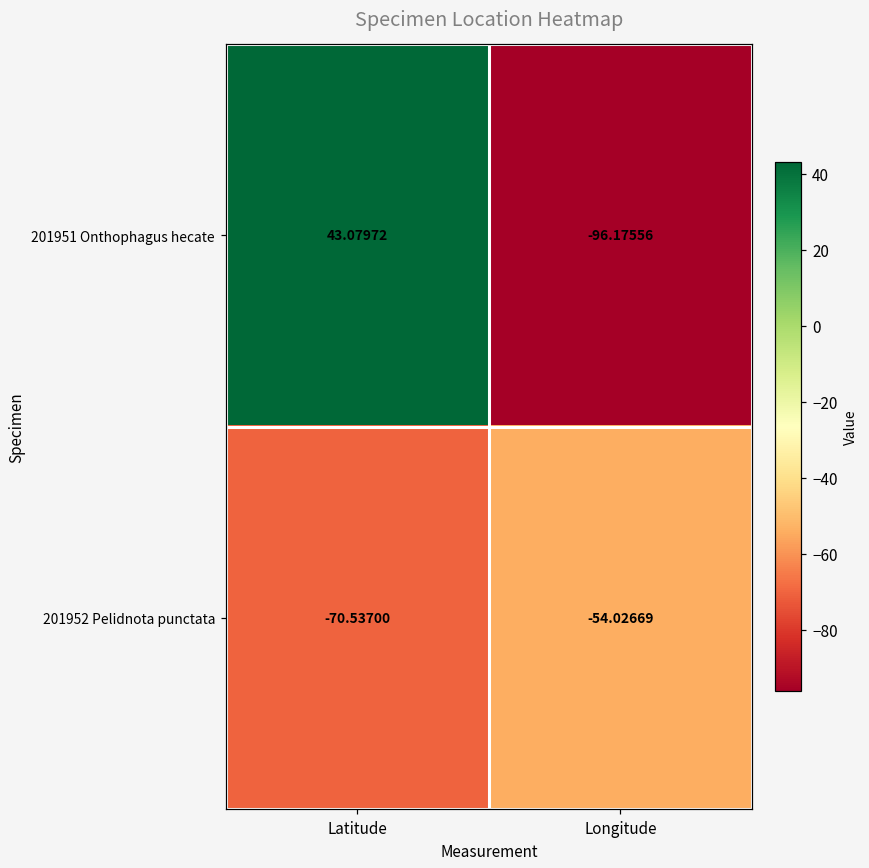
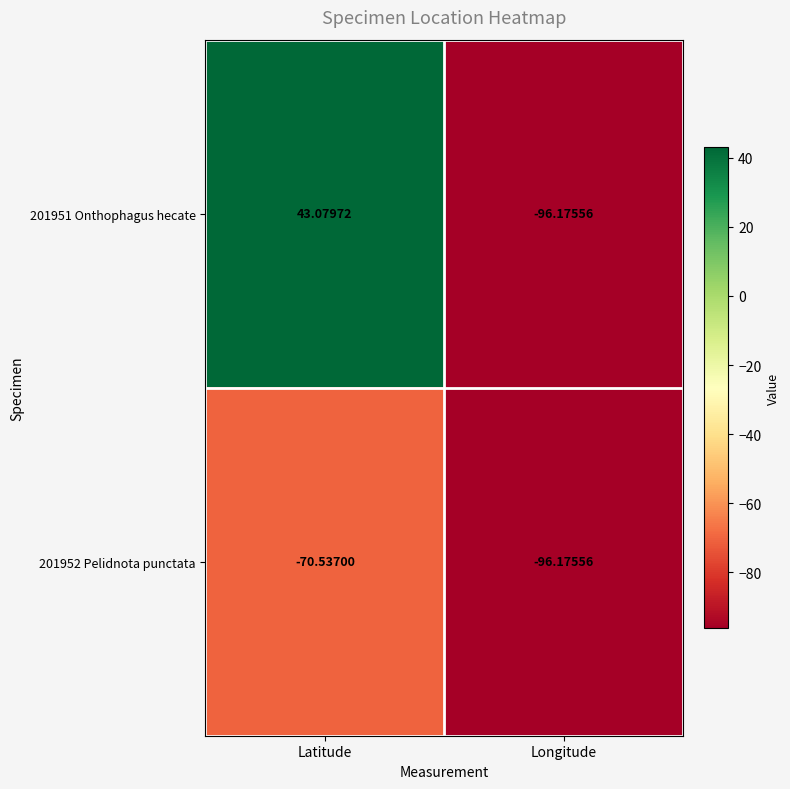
201952 Pelidnota punctata, Longitude: -54.02669 -> -96.17556
